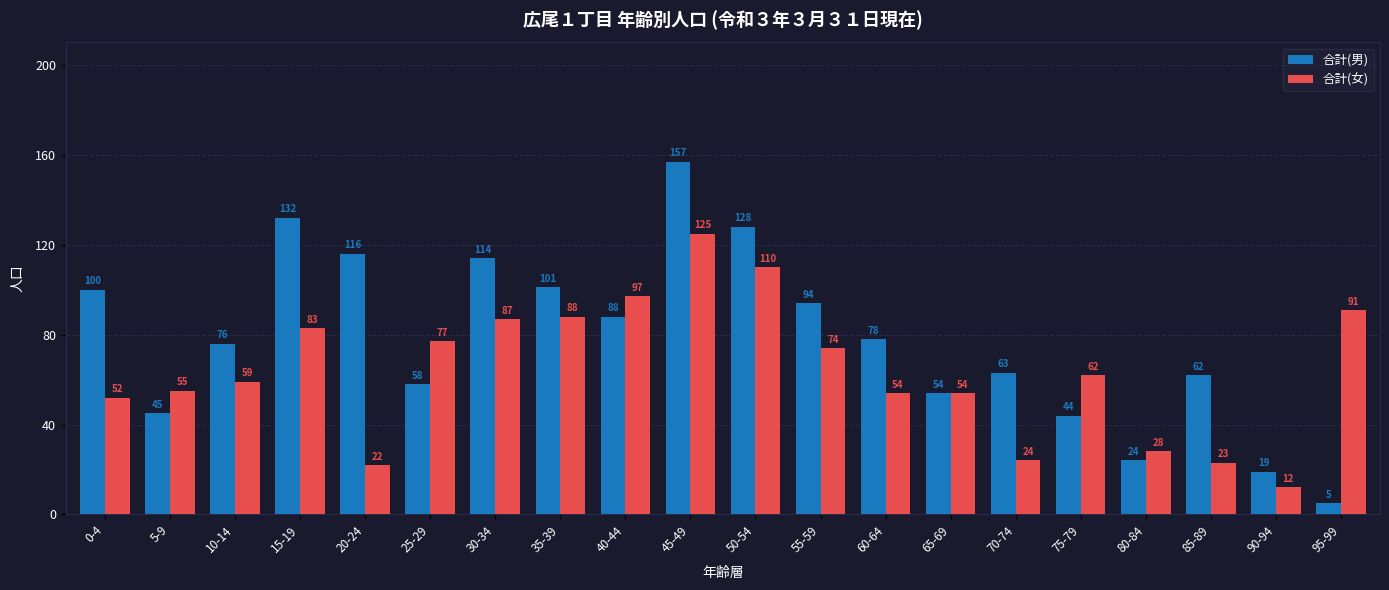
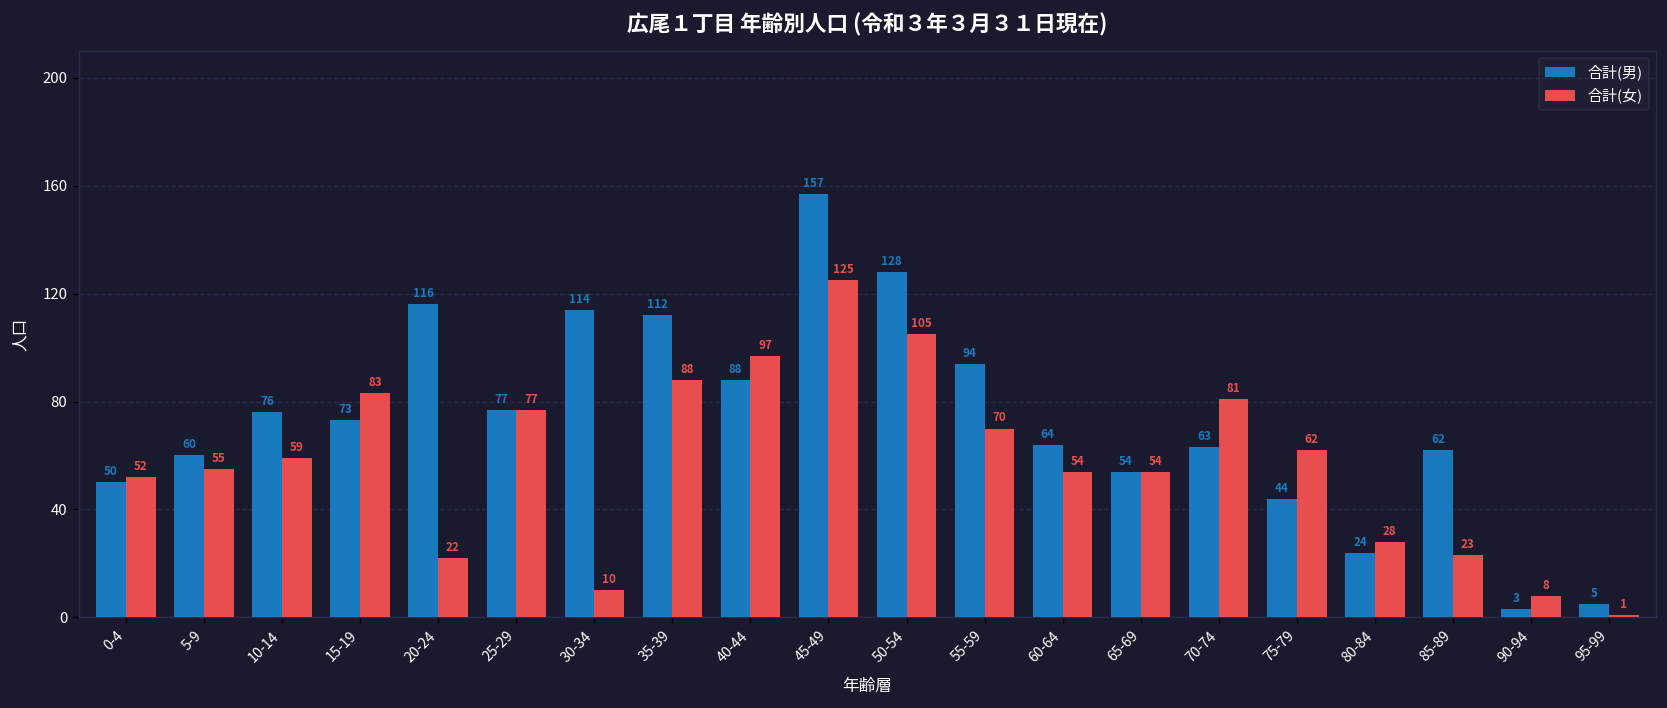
合計(男), 0-4: 100 -> 50
合計(男), 5-9: 45 -> 60
合計(男), 15-19: 132 -> 73
合計(男), 25-29: 58 -> 77
合計(女), 30-34: 87 -> 10
合計(男), 35-39: 101 -> 112
合計(女), 50-54: 110 -> 105
合計(女), 55-59: 74 -> 70
合計(男), 60-64: 78 -> 64
合計(女), 70-74: 24 -> 81
合計(男), 90-94: 19 -> 3
合計(女), 90-94: 12 -> 8
合計(女), 95-99: 91 -> 1
